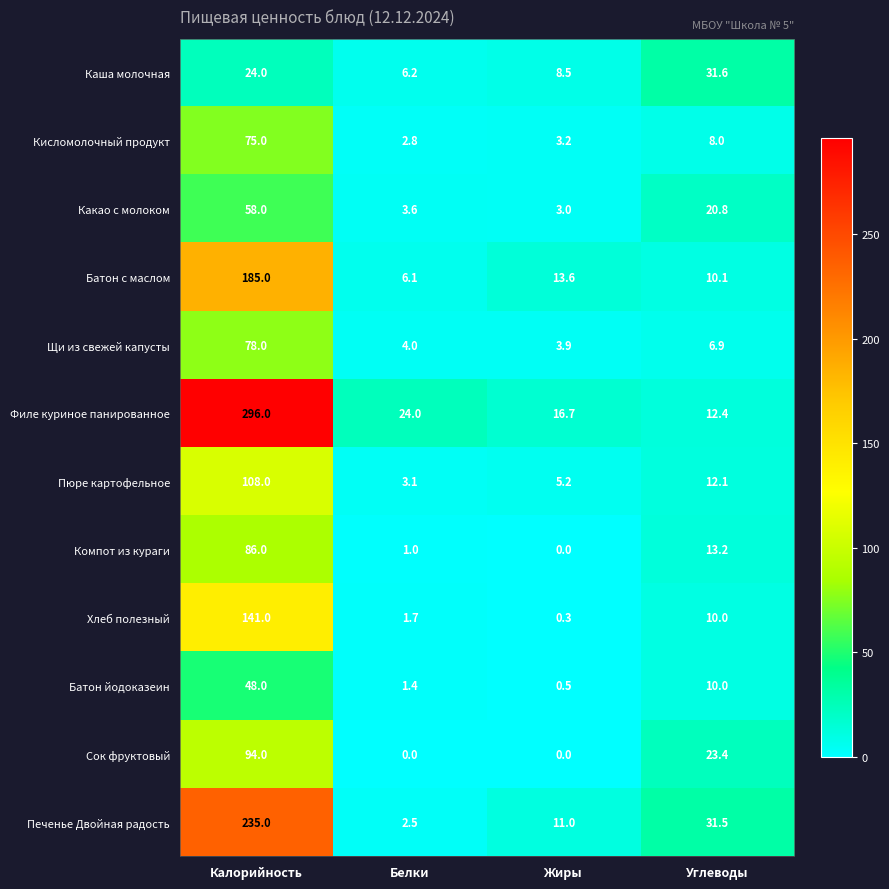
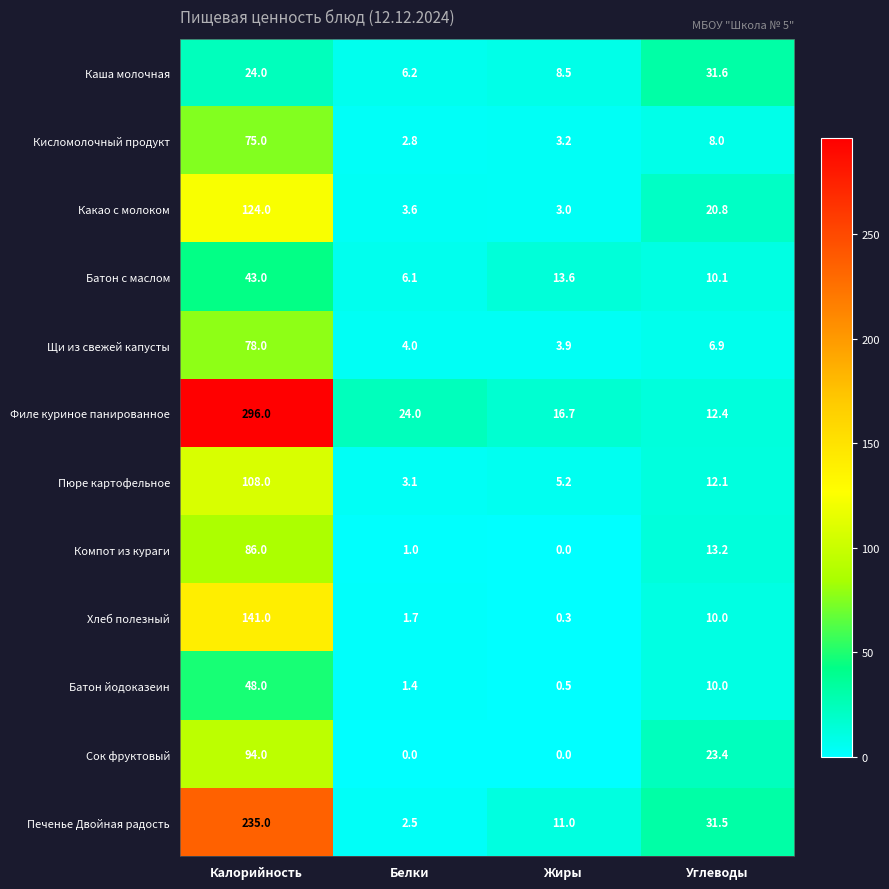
Какао с молоком, Калорийность: 58.0 -> 124.0
Батон с маслом, Калорийность: 185.0 -> 43.0
